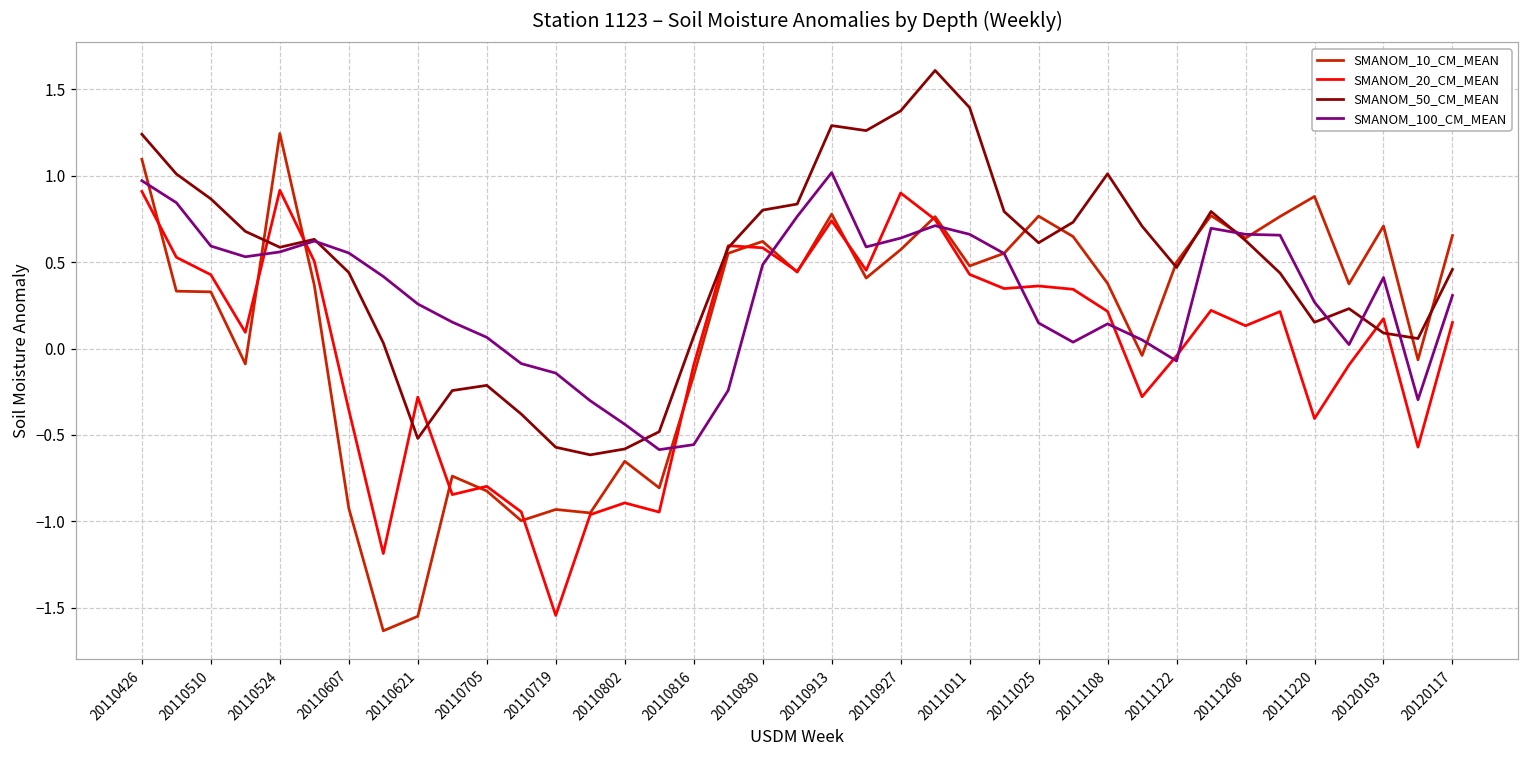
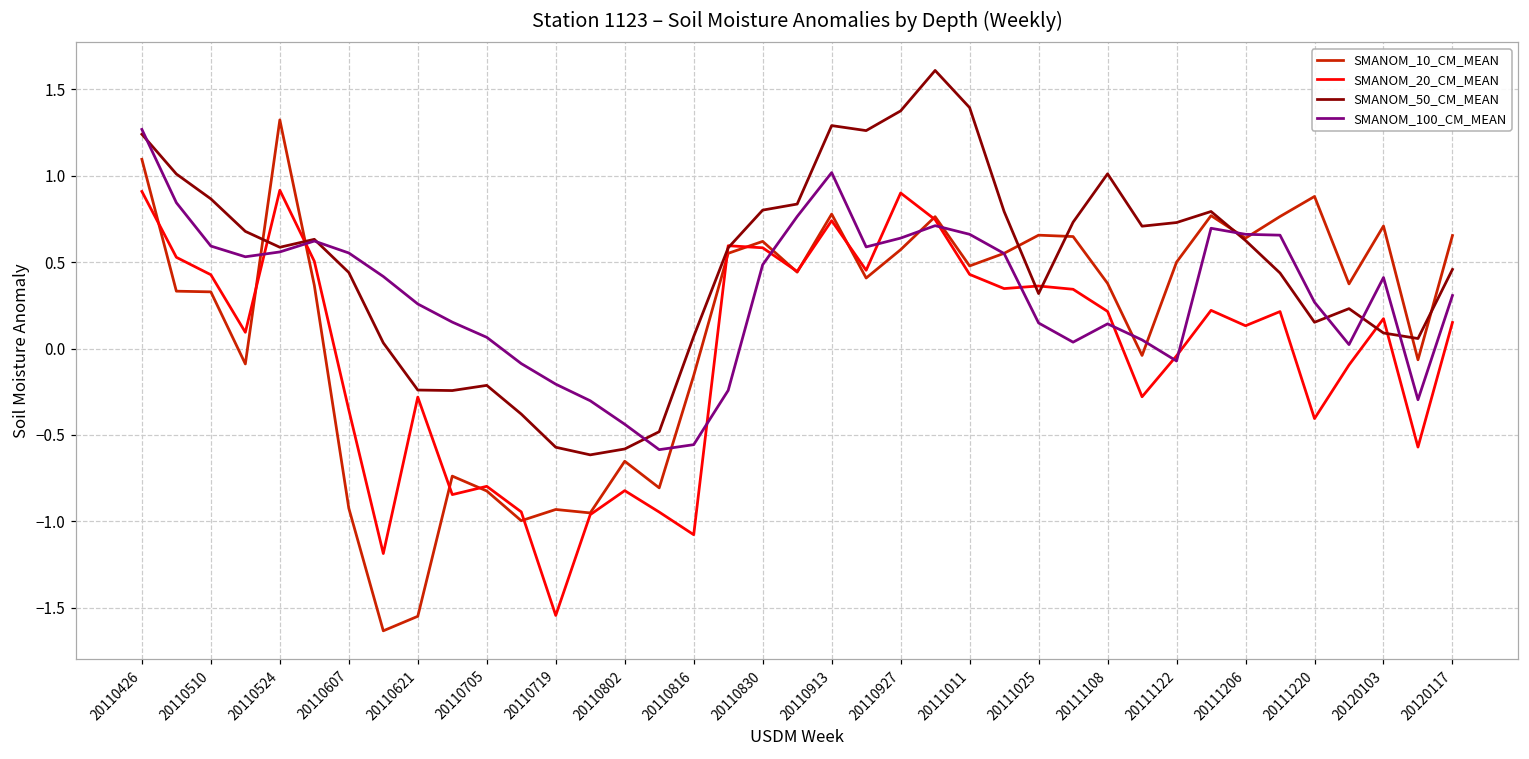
SMANOM_100_CM_MEAN, 20110426: 0.97 -> 1.27
SMANOM_10_CM_MEAN, 20110524: 1.24 -> 1.32
SMANOM_50_CM_MEAN, 20110621: -0.52 -> -0.24
SMANOM_100_CM_MEAN, 20110719: -0.14 -> -0.21
SMANOM_20_CM_MEAN, 20110802: -0.89 -> -0.82
SMANOM_20_CM_MEAN, 20110816: -0.10 -> -1.08
SMANOM_10_CM_MEAN, 20111025: 0.77 -> 0.66
SMANOM_50_CM_MEAN, 20111025: 0.61 -> 0.32
SMANOM_50_CM_MEAN, 20111122: 0.47 -> 0.73
